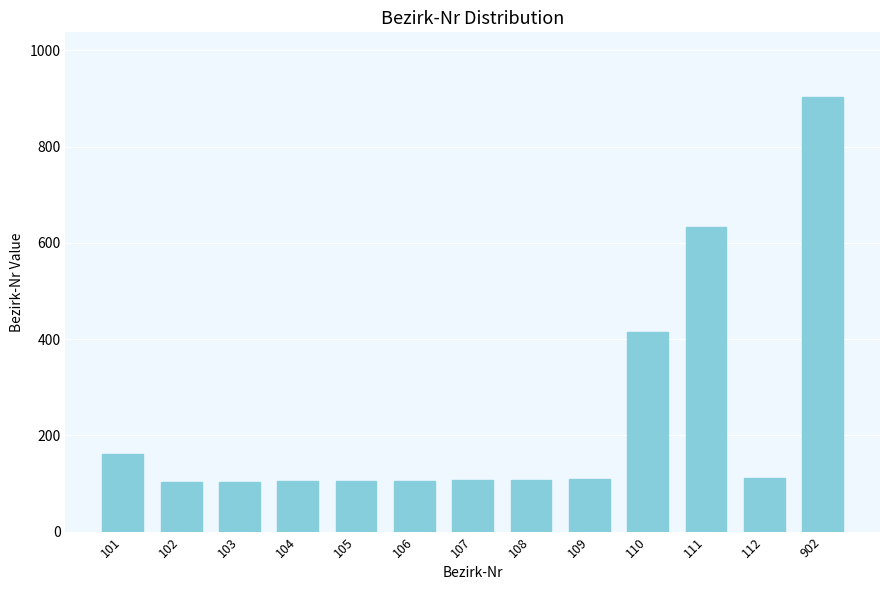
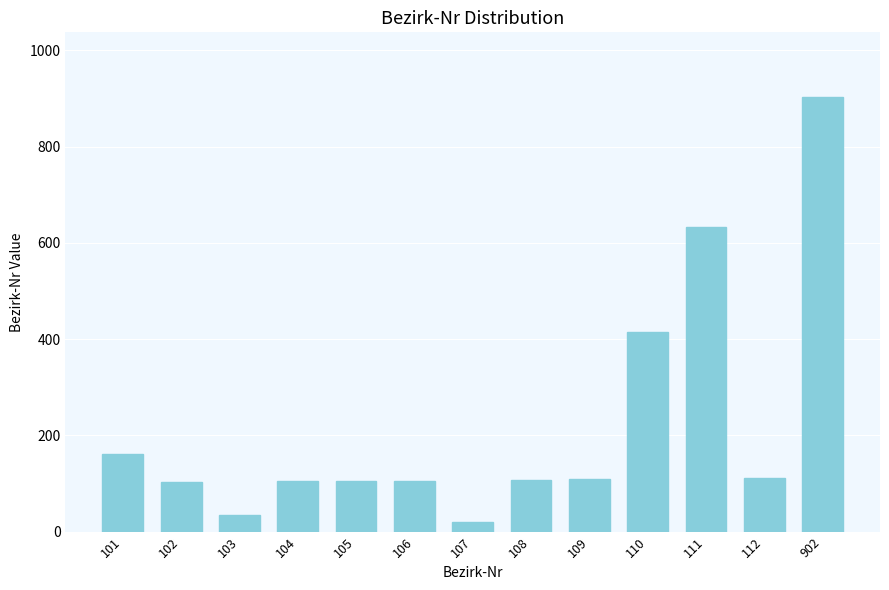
103: 100 -> 40
107: 110 -> 20
